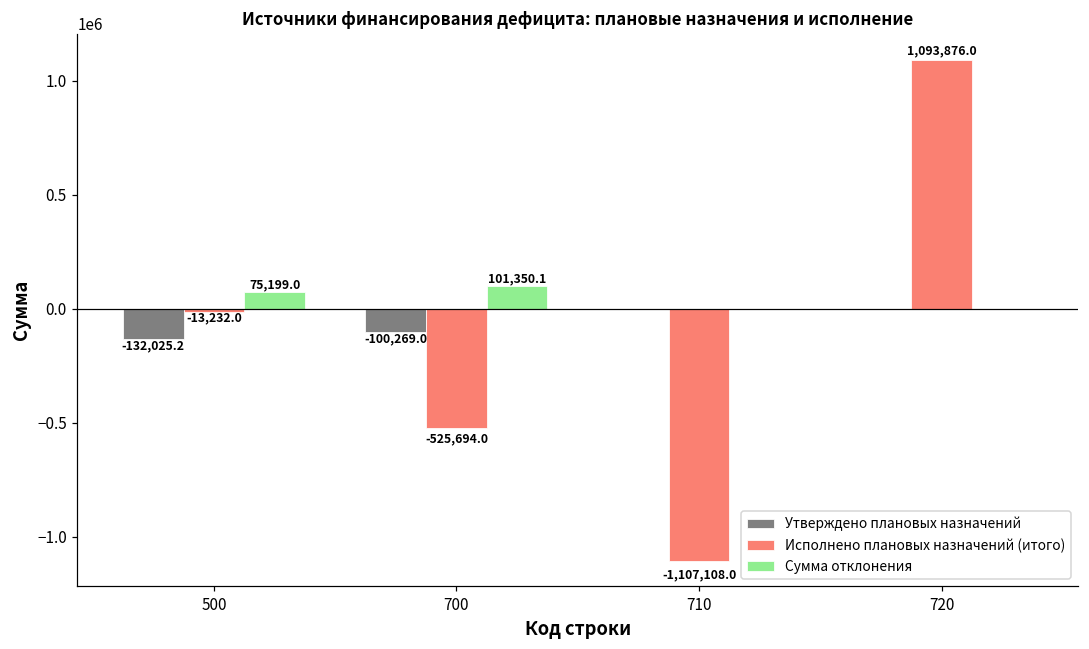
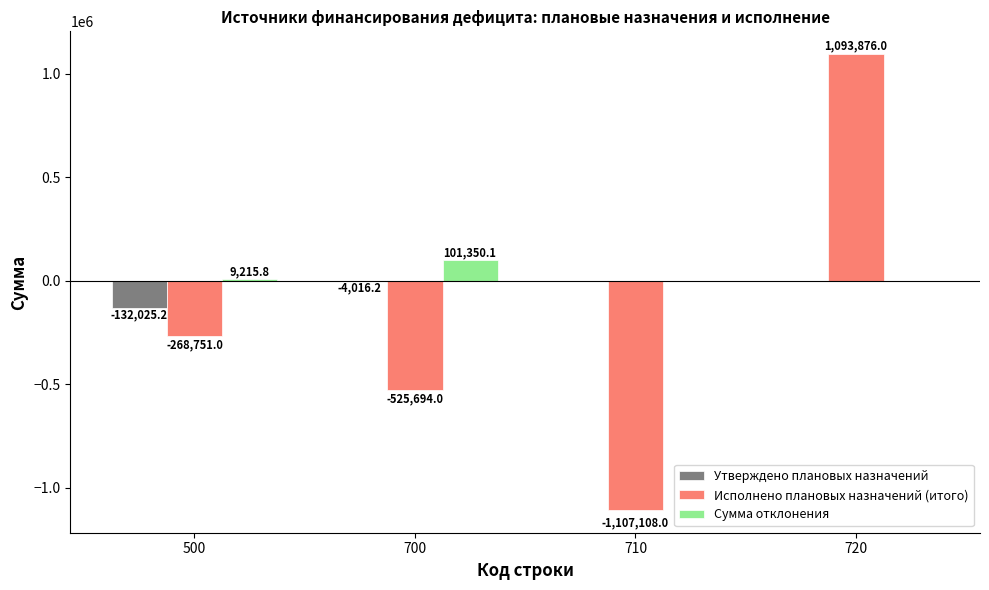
Исполнено плановых назначений (итого), 500: -13,232.0 -> -268,751.0
Сумма отклонения, 500: 75,199.0 -> 9,215.8
Утверждено плановых назначений, 700: -100,269.0 -> -4,016.2
